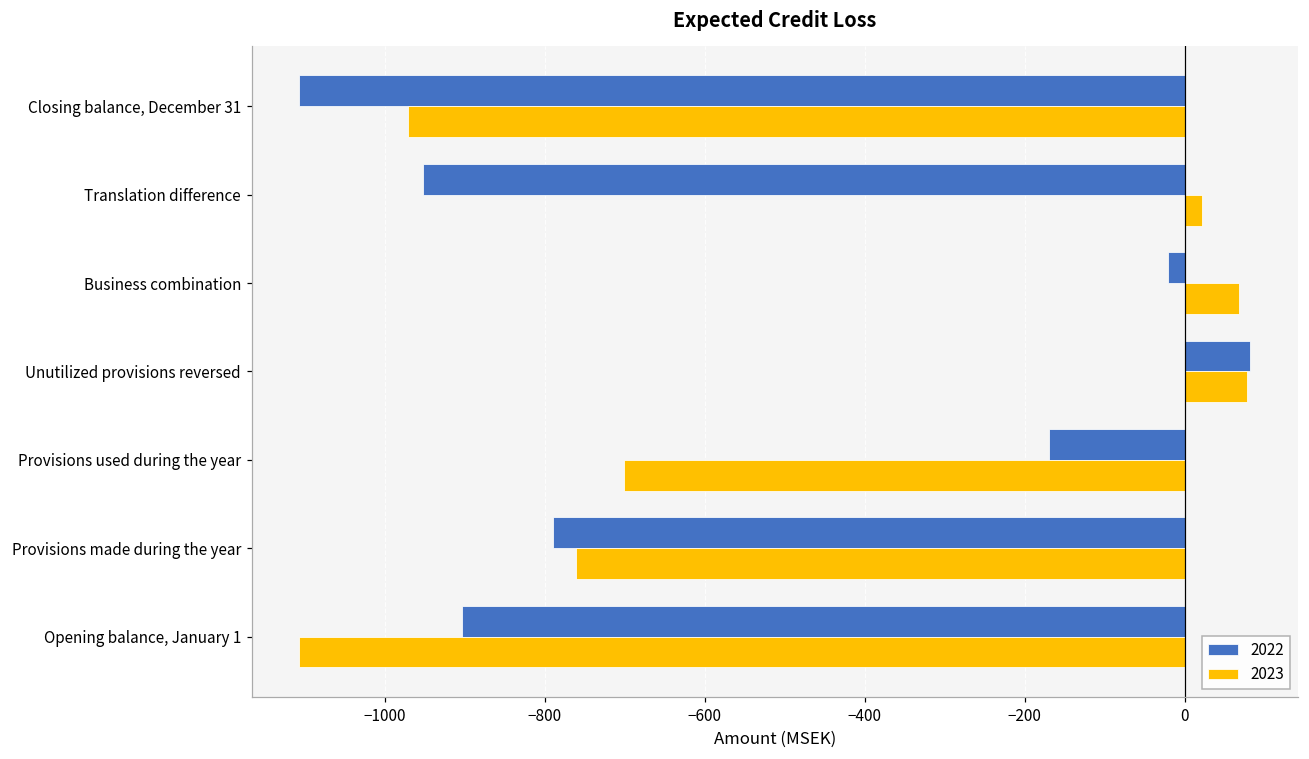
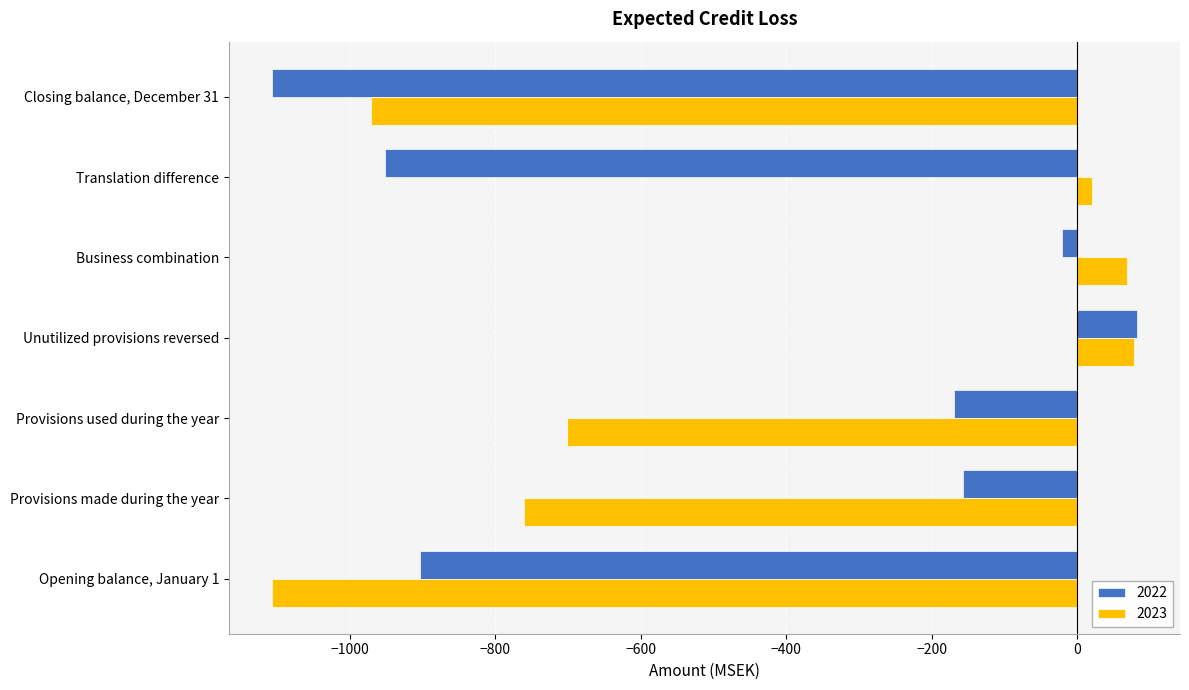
2022, Provisions made during the year: -790 -> -160
